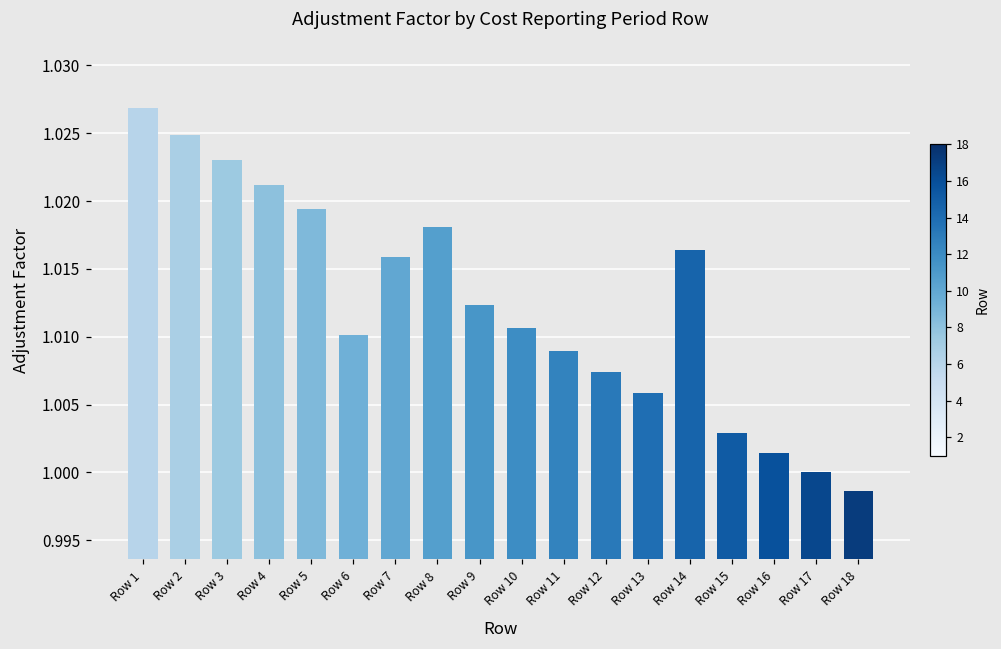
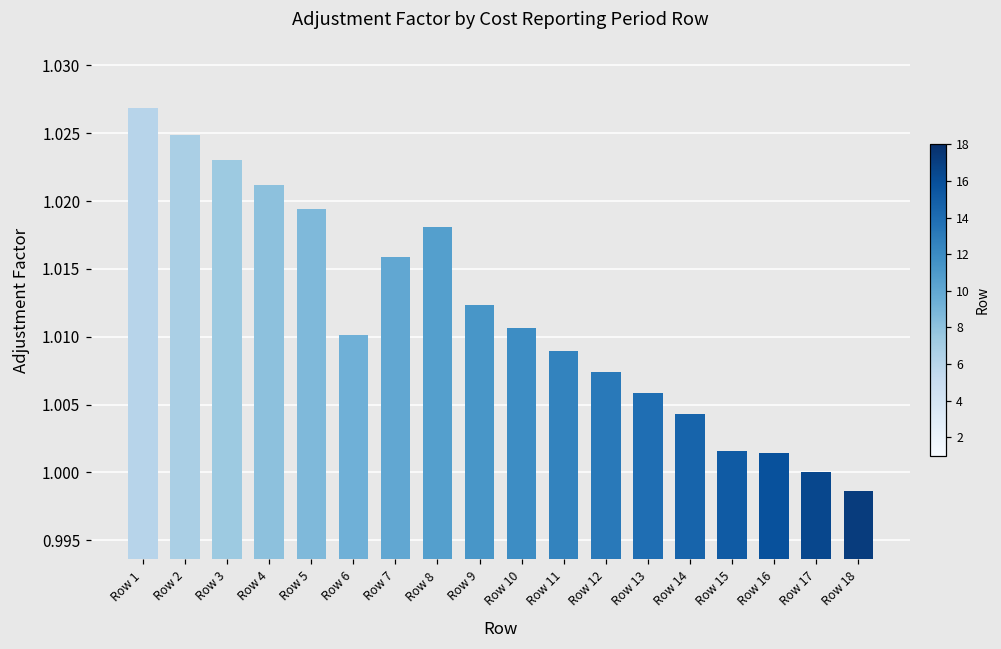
Row 14: 1.0164 -> 1.0043
Row 15: 1.0029 -> 1.0016
